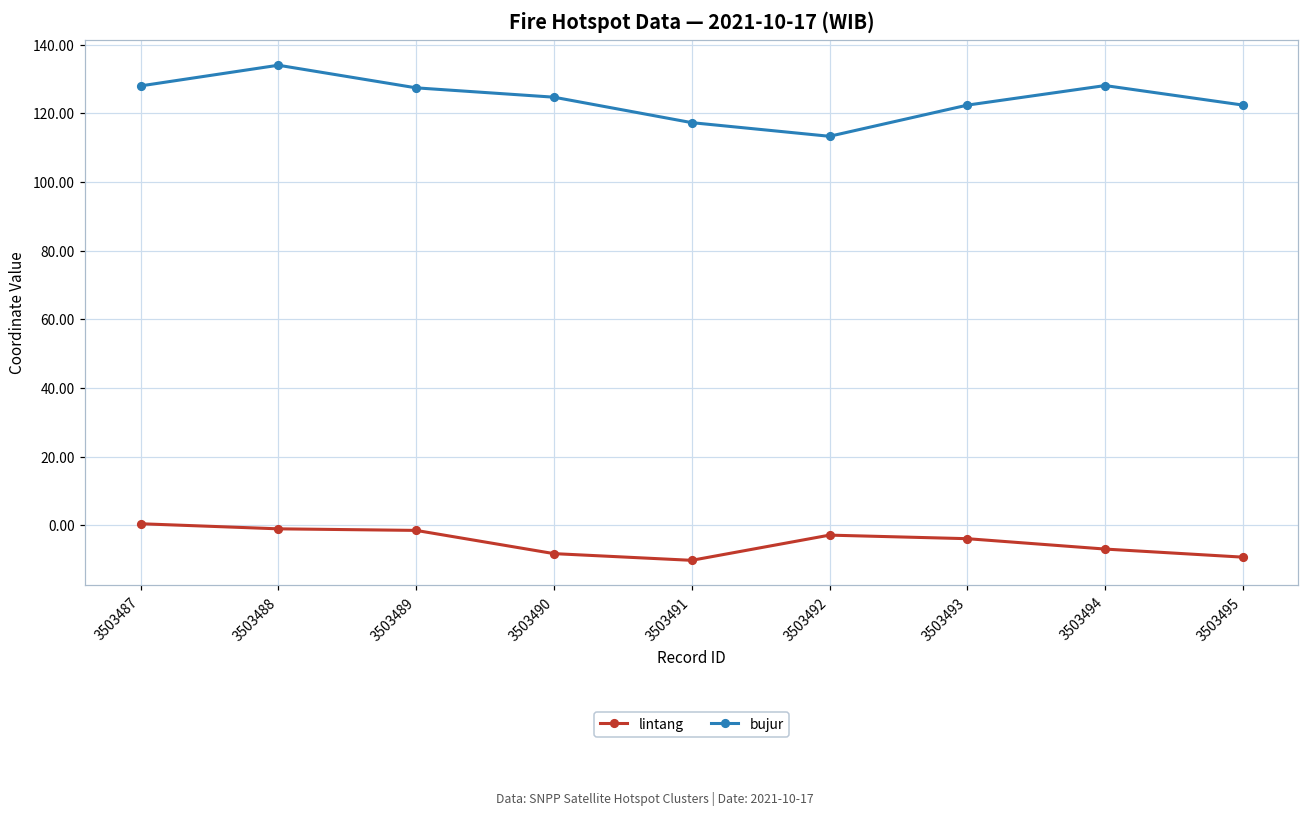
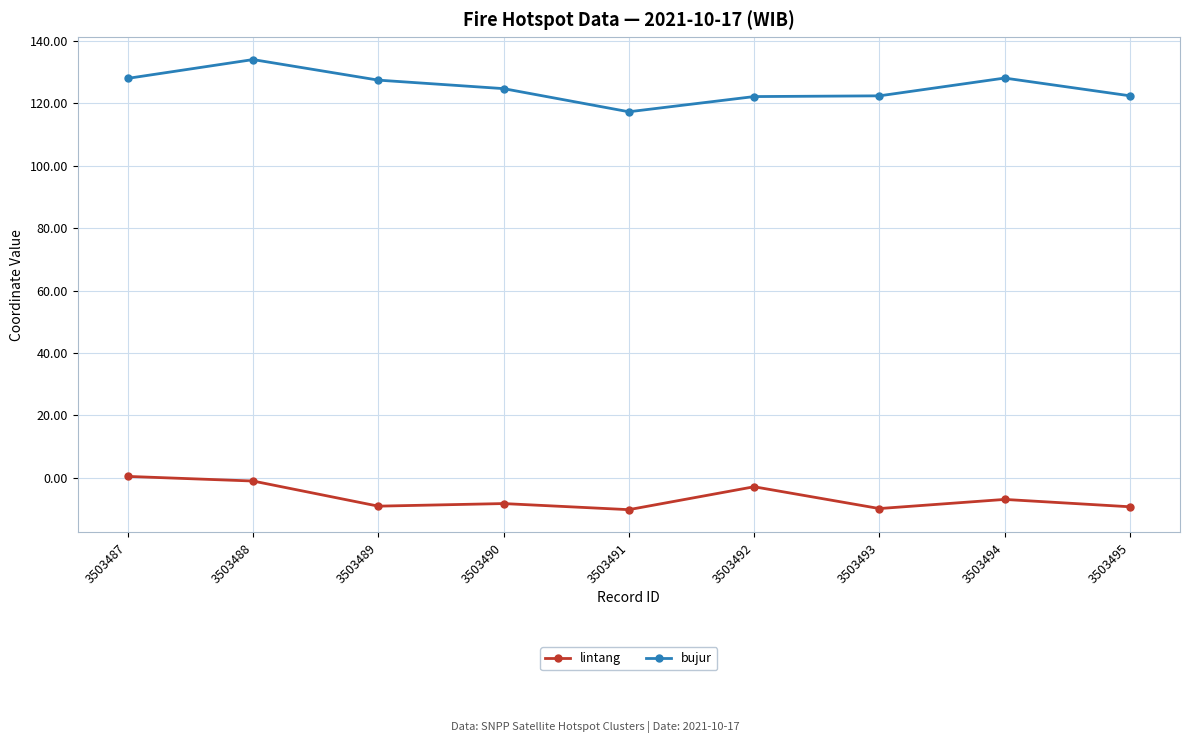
lintang, 3503489: -1 -> -9
bujur, 3503492: 113 -> 122
lintang, 3503493: -4 -> -10
